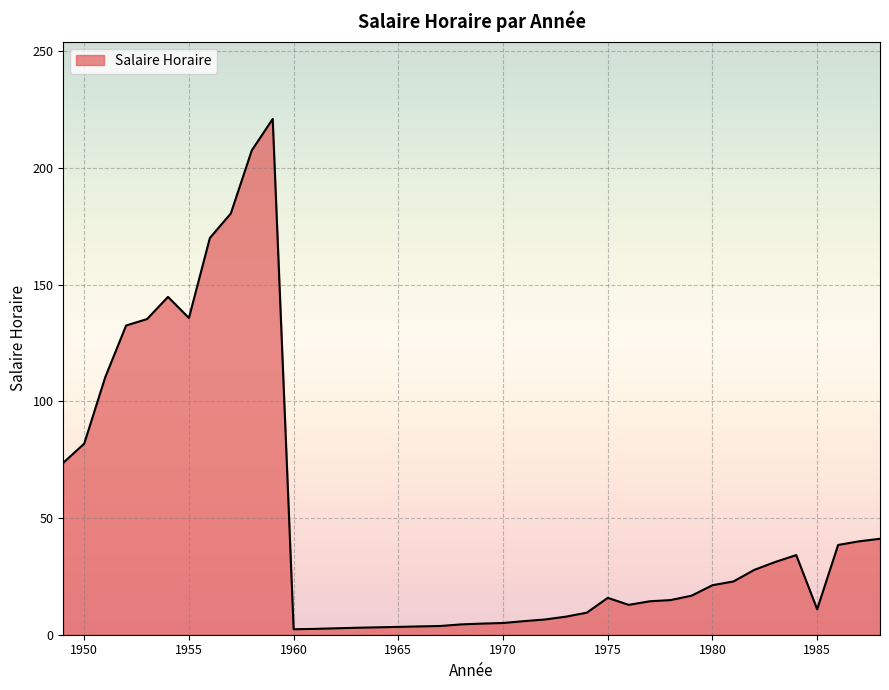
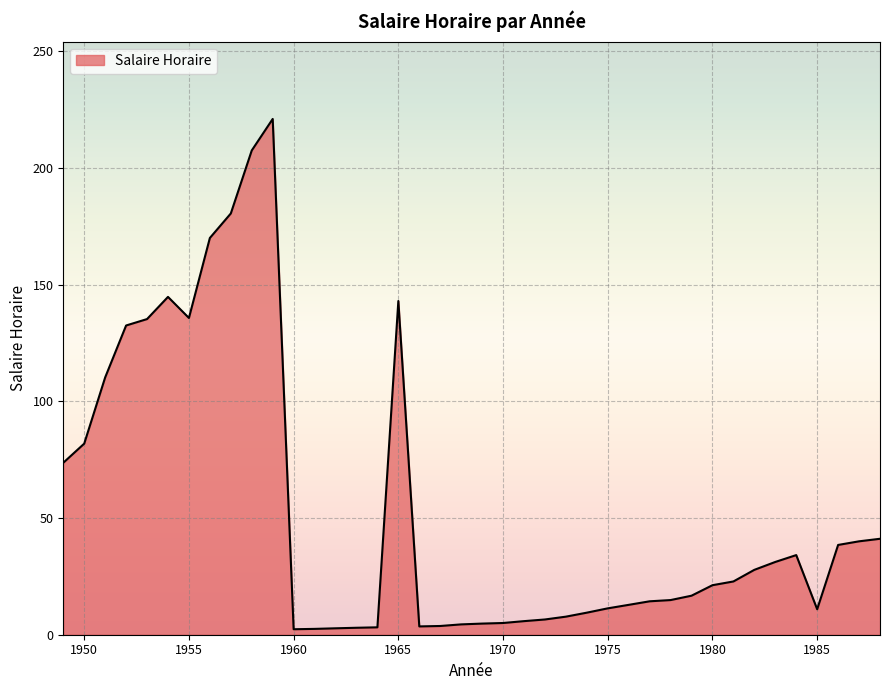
1965: 3 -> 143
1975: 16 -> 11
